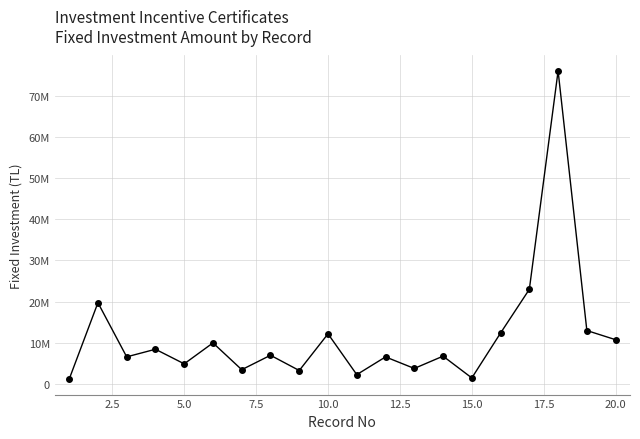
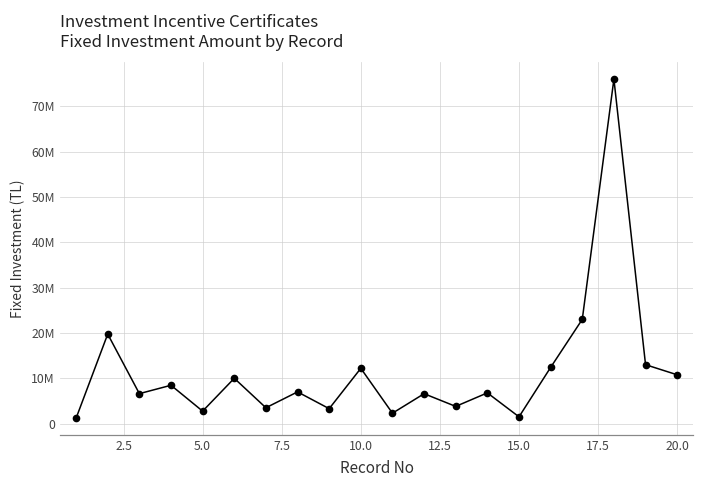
5.0: 5000000 -> 3000000
